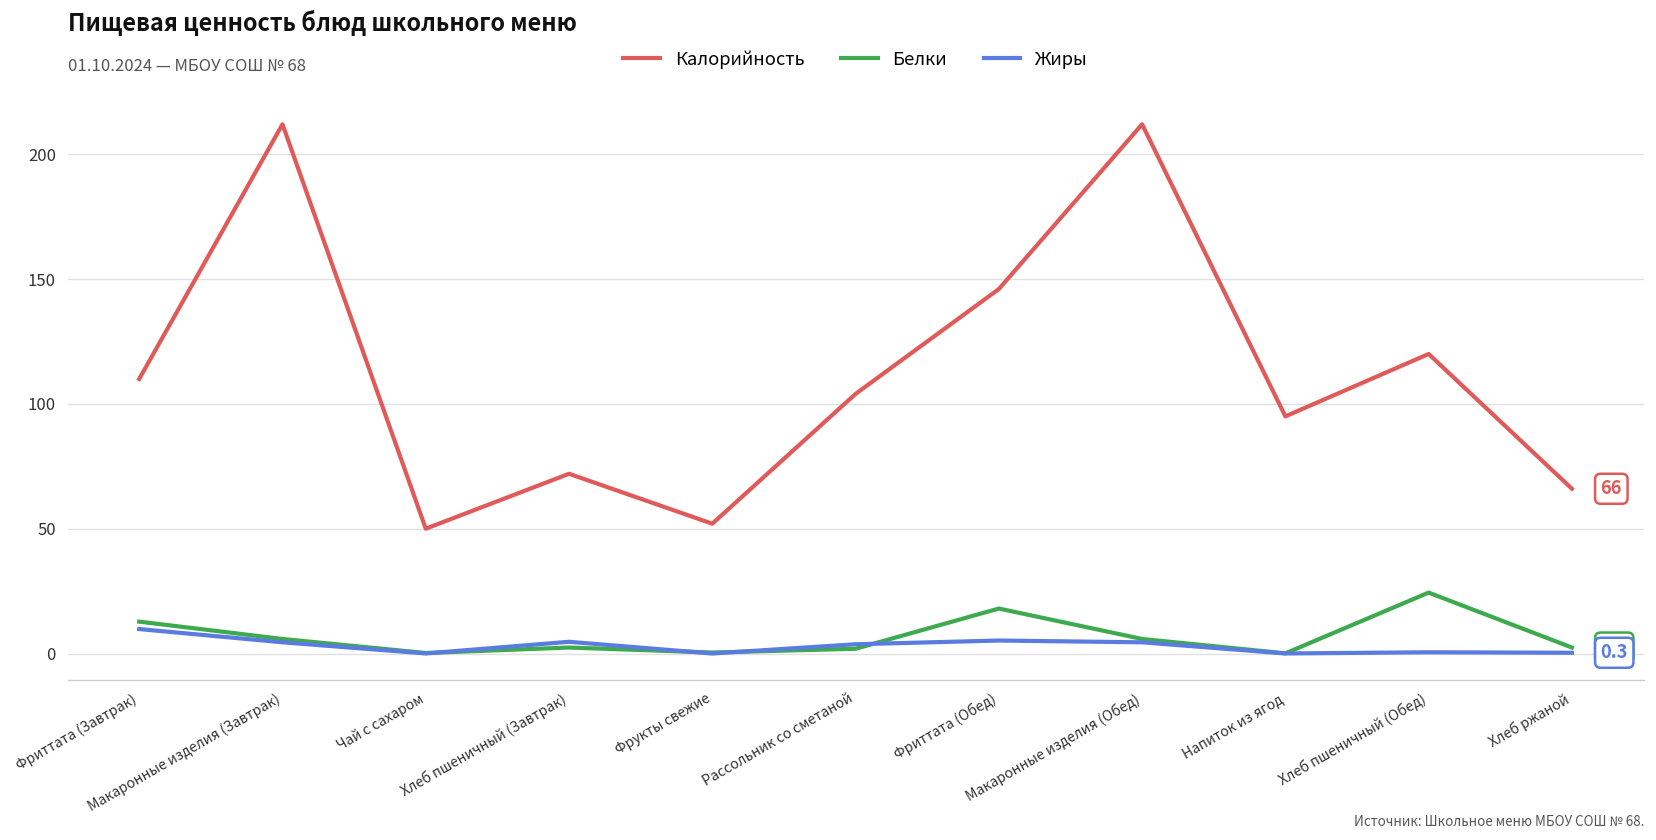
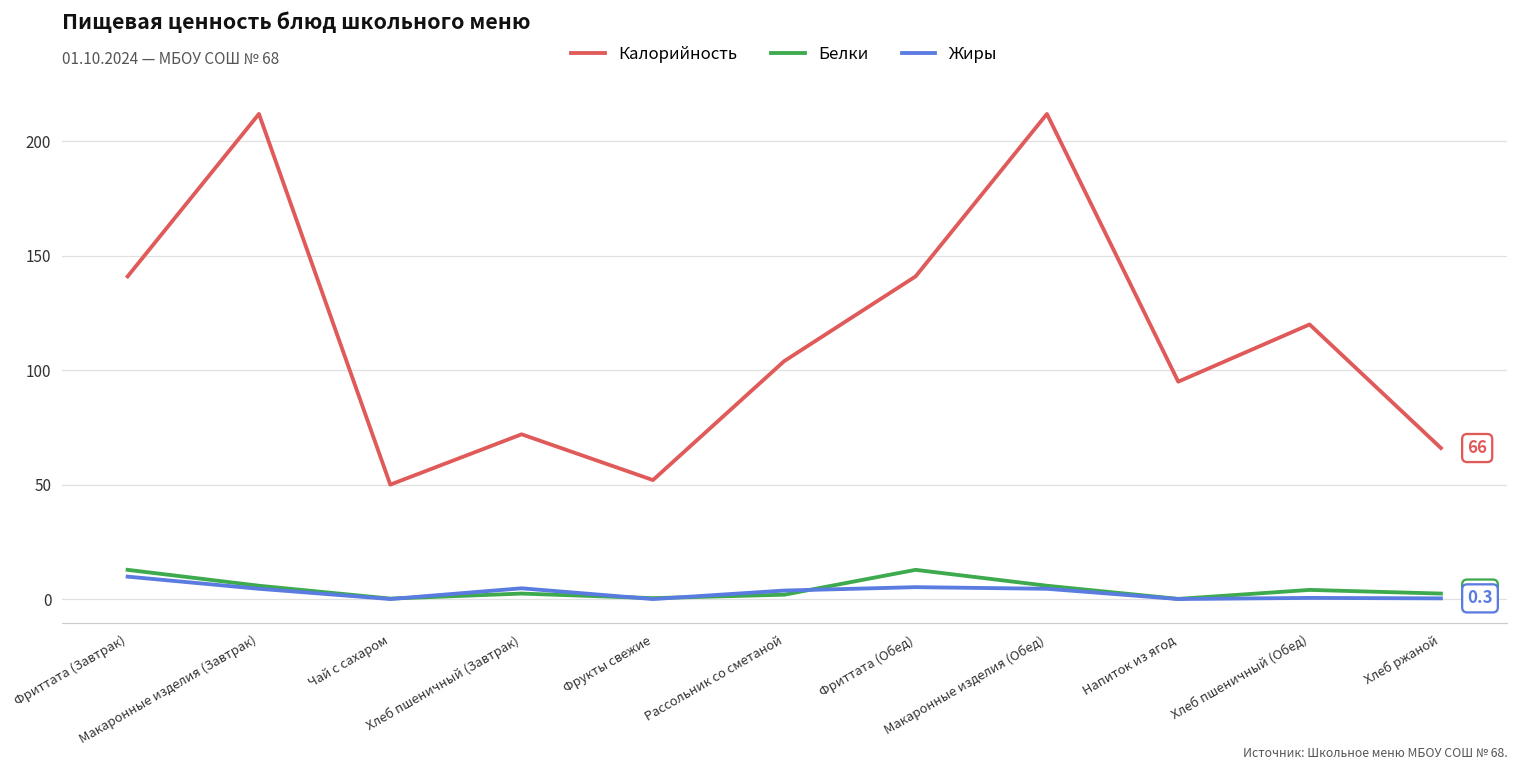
Калорийность, Фриттата (Завтрак): 110 -> 141
Калорийность, Фриттата (Обед): 146 -> 141
Белки, Фриттата (Обед): 18 -> 13
Белки, Хлеб пшеничный (Обед): 24 -> 4
